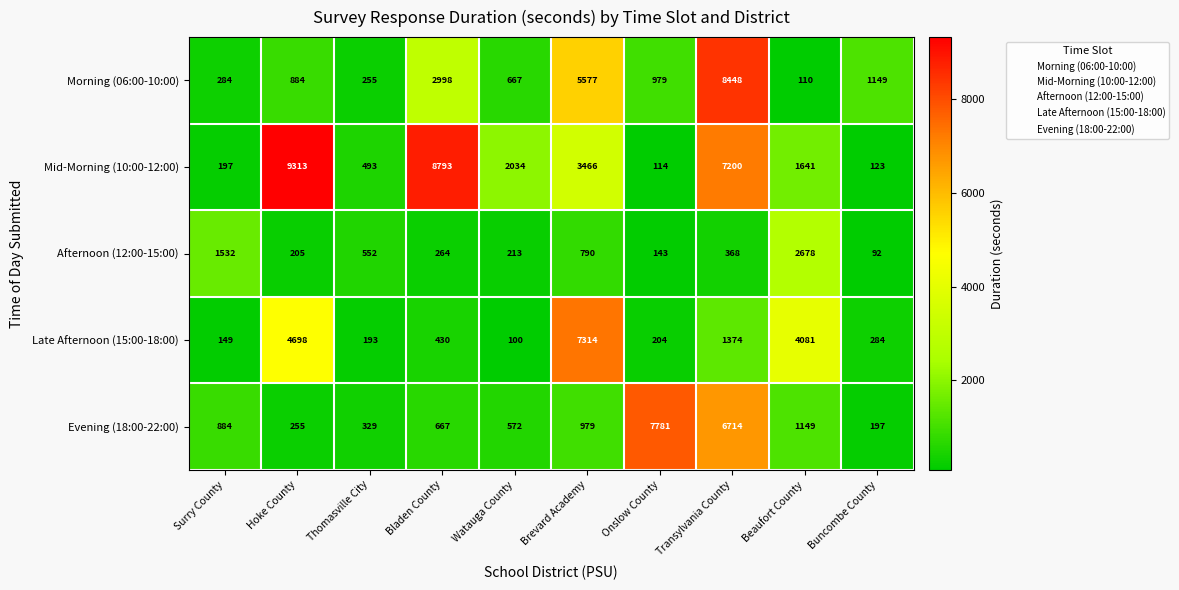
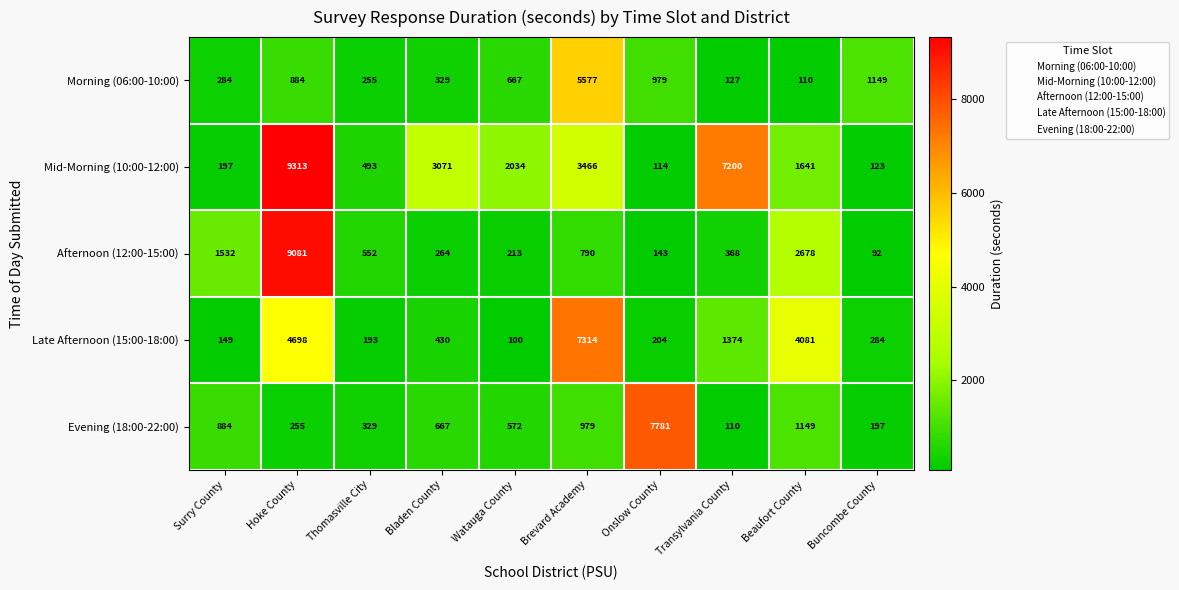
Morning (06:00-10:00), Bladen County: 2998 -> 329
Morning (06:00-10:00), Transylvania County: 8448 -> 127
Mid-Morning (10:00-12:00), Bladen County: 8793 -> 3071
Afternoon (12:00-15:00), Hoke County: 205 -> 9081
Evening (18:00-22:00), Transylvania County: 6714 -> 110
